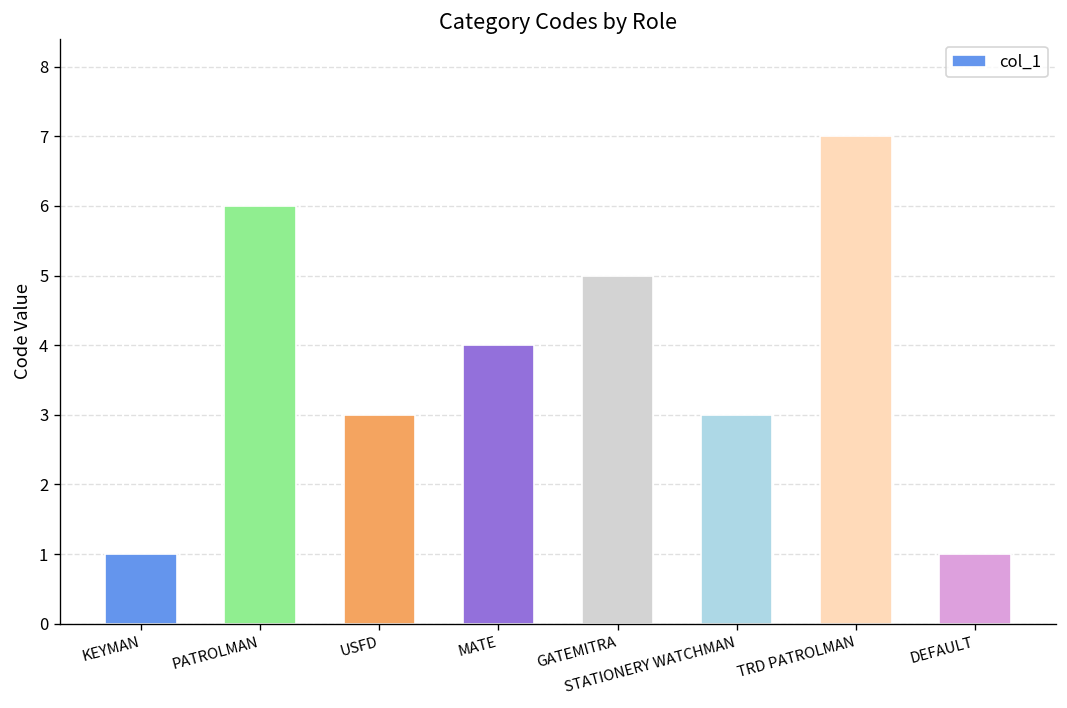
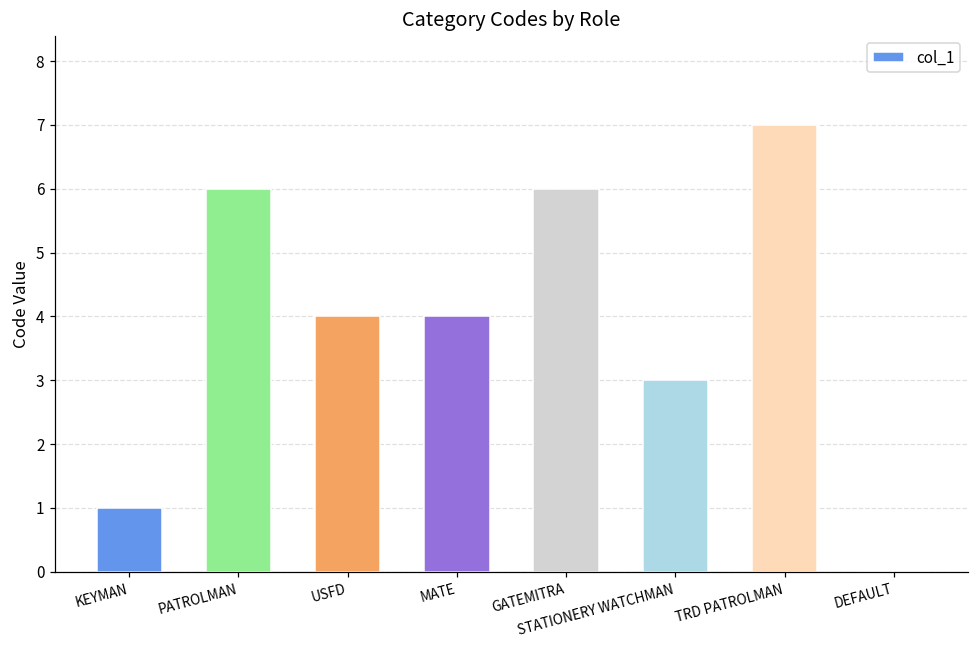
USFD: 3 -> 4
GATEMITRA: 5 -> 6
DEFAULT: 1 -> 0
